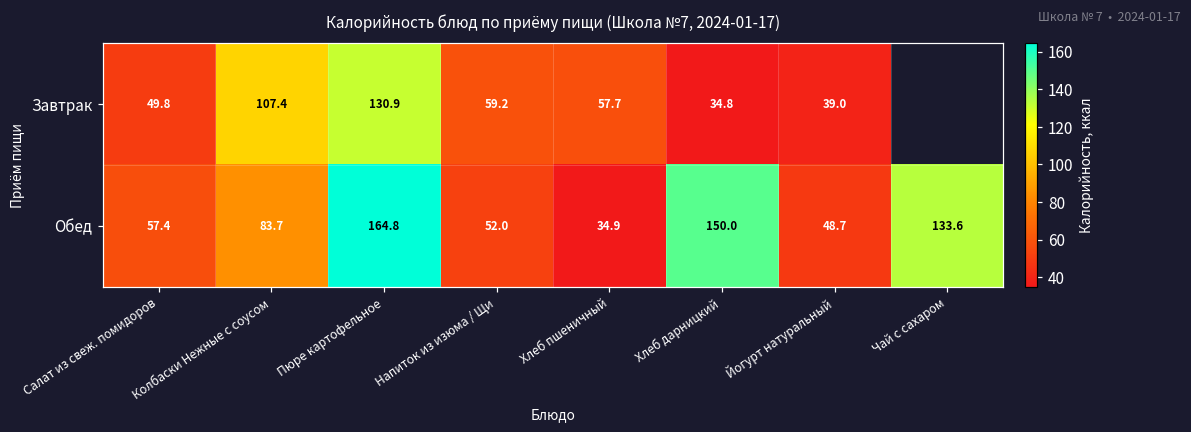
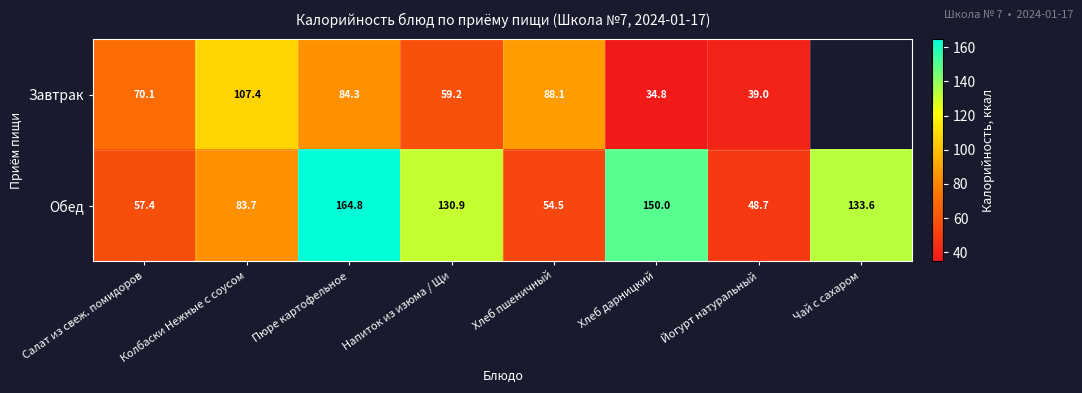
Завтрак, Салат из свеж. помидоров: 49.8 -> 70.1
Завтрак, Пюре картофельное: 130.9 -> 84.3
Завтрак, Хлеб пшеничный: 57.7 -> 88.1
Обед, Напиток из изюма / Щи: 52.0 -> 130.9
Обед, Хлеб пшеничный: 34.9 -> 54.5
